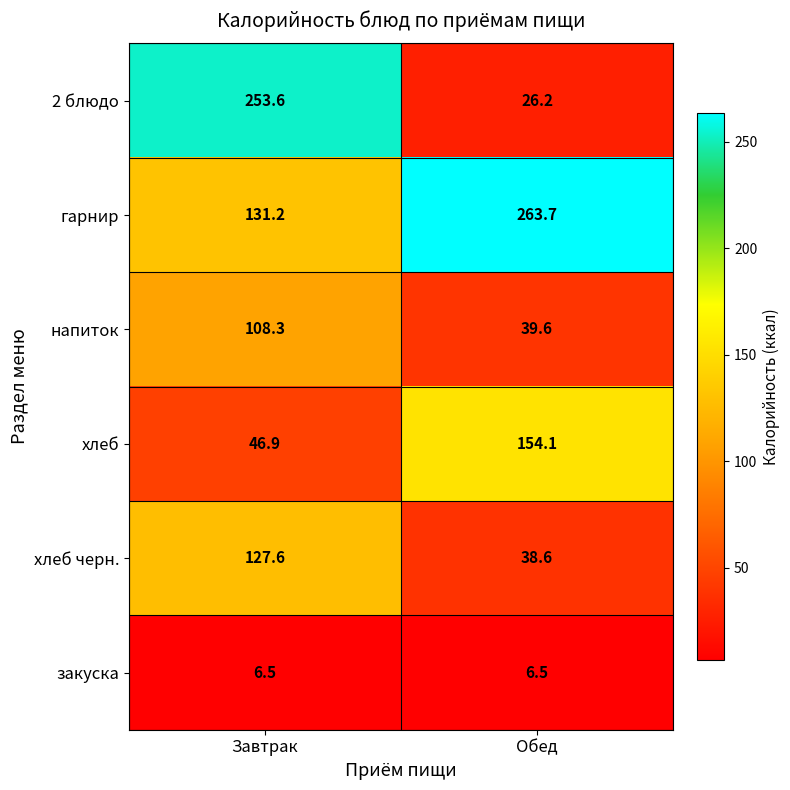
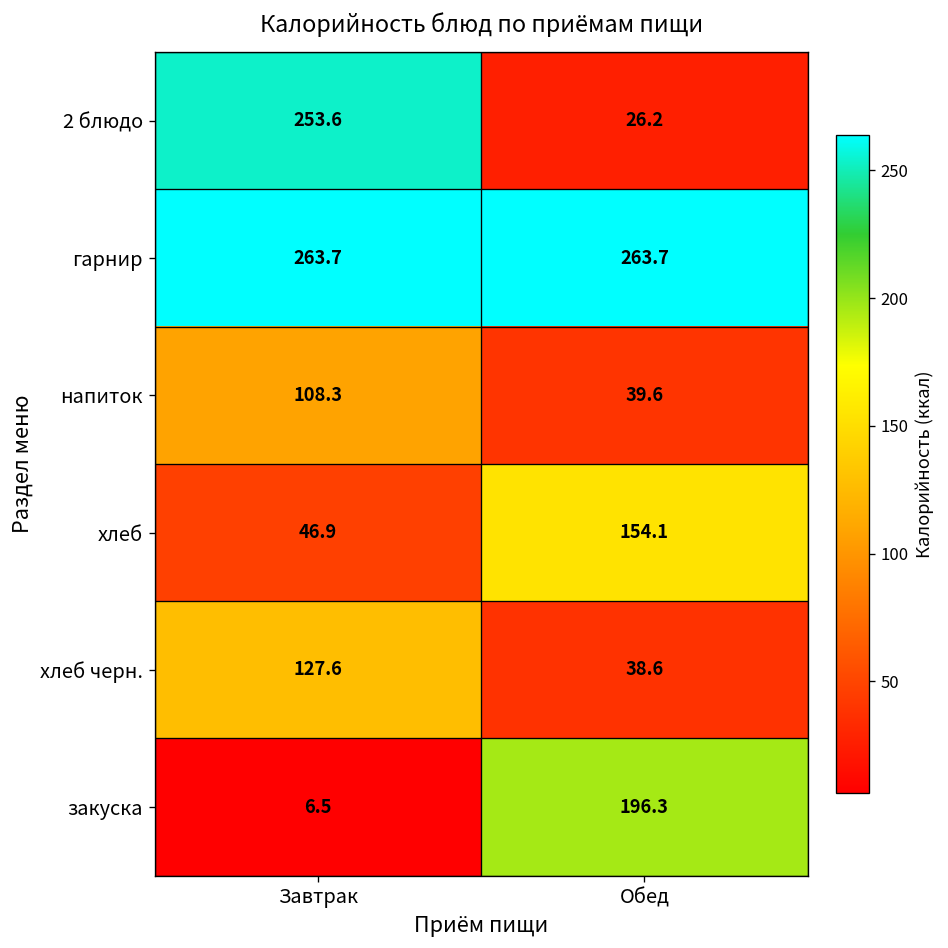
гарнир, Завтрак: 131.2 -> 263.7
закуска, Обед: 6.5 -> 196.3
